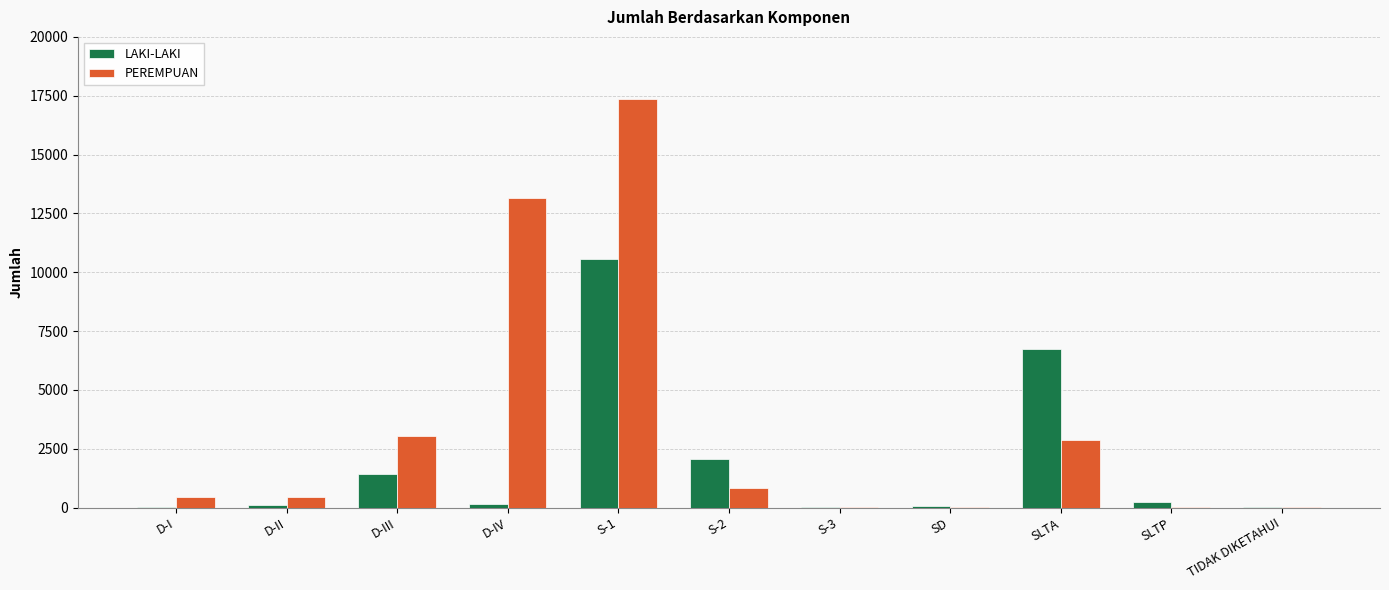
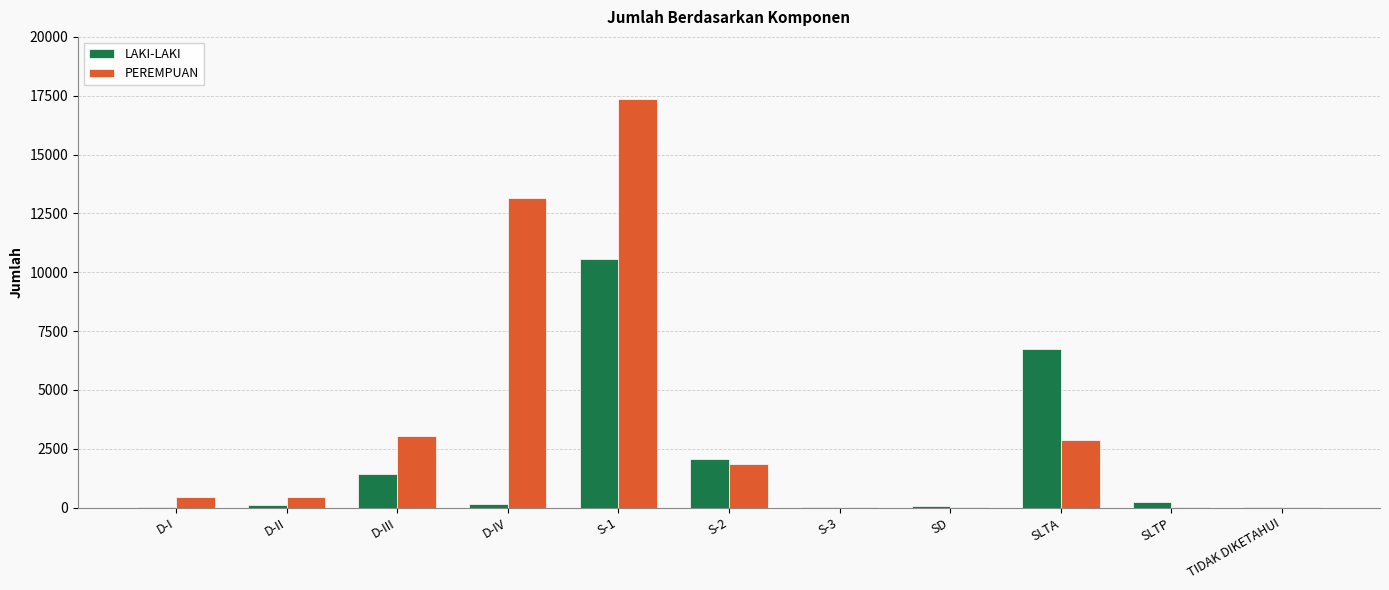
PEREMPUAN, S-2: 800 -> 1900
